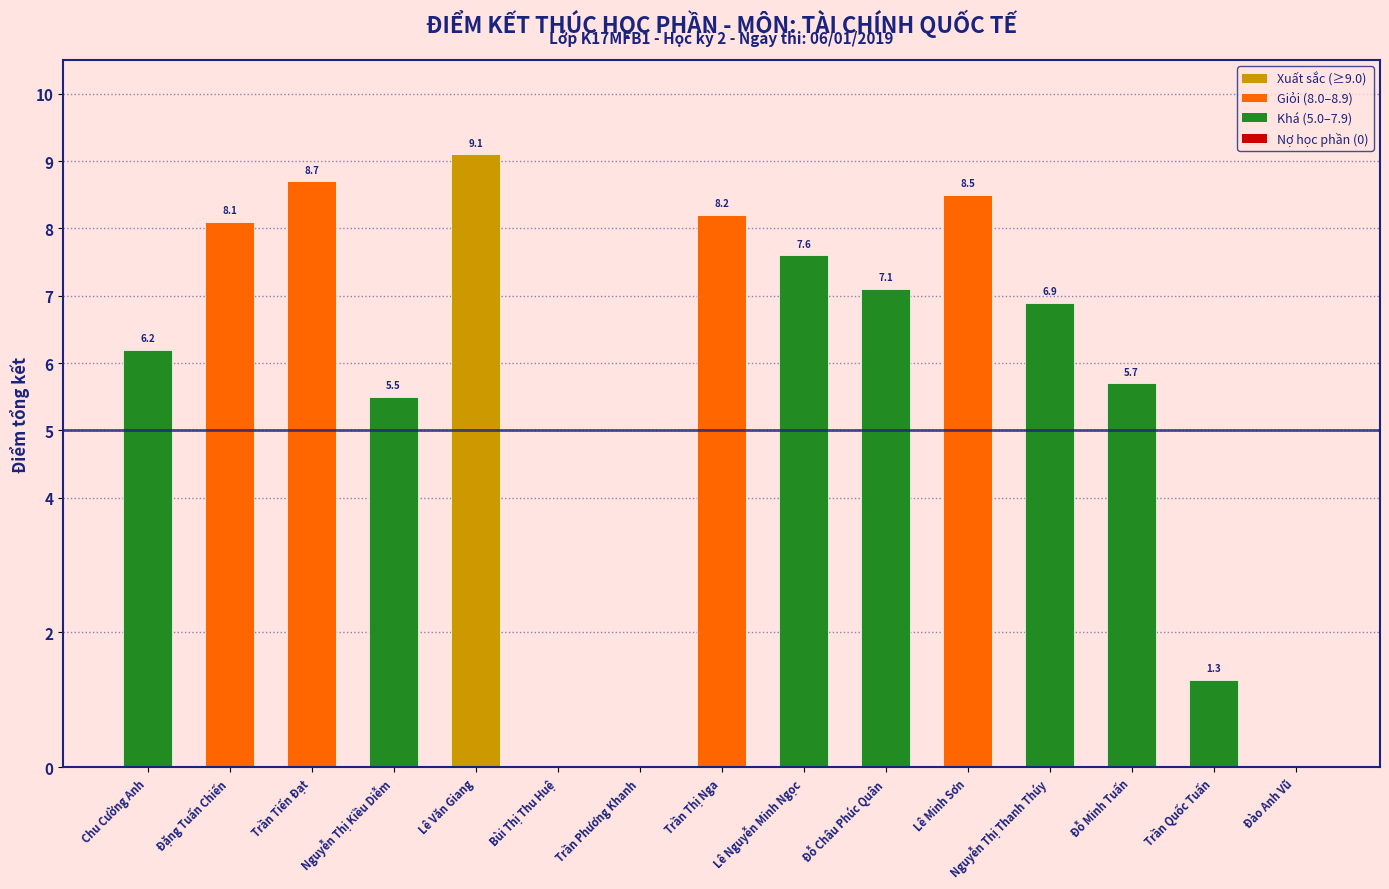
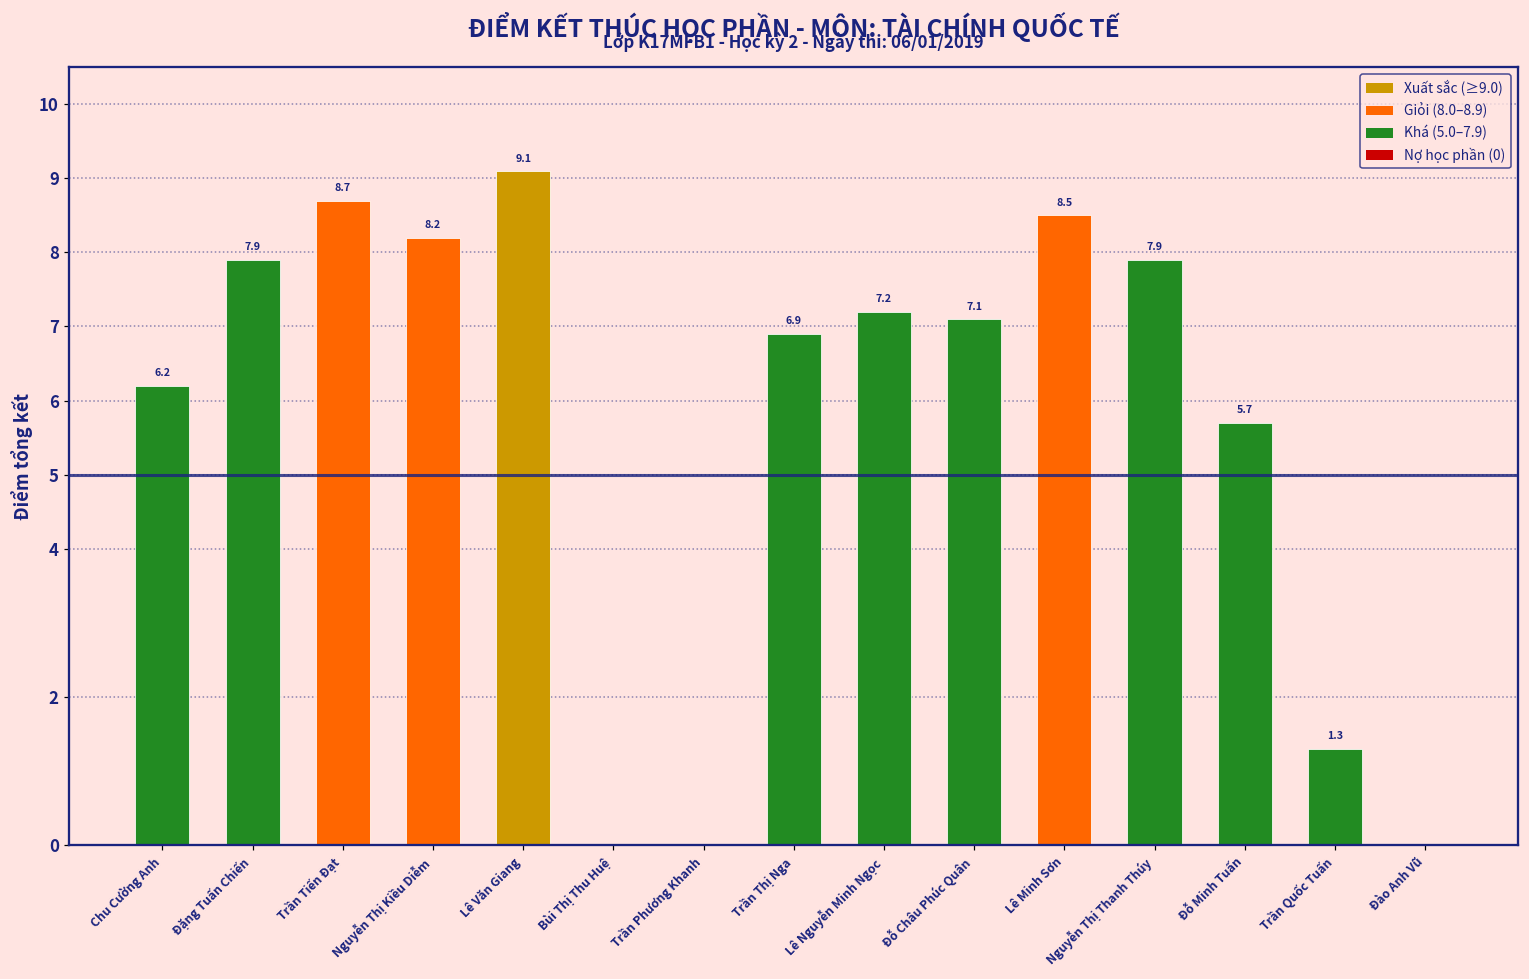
Đặng Tuấn Chiến: 8.1 -> 7.9
Nguyễn Thị Kiều Diễm: 5.5 -> 8.2
Trần Thị Nga: 8.2 -> 6.9
Lê Nguyễn Minh Ngọc: 7.6 -> 7.2
Nguyễn Thị Thanh Thúy: 6.9 -> 7.9
